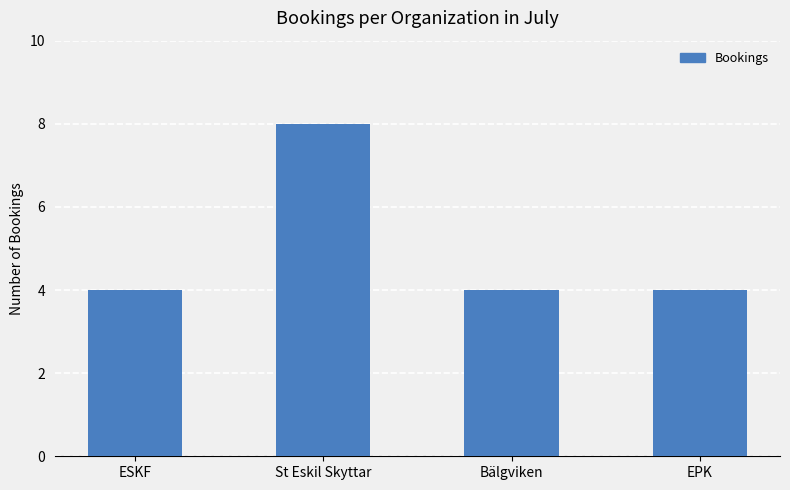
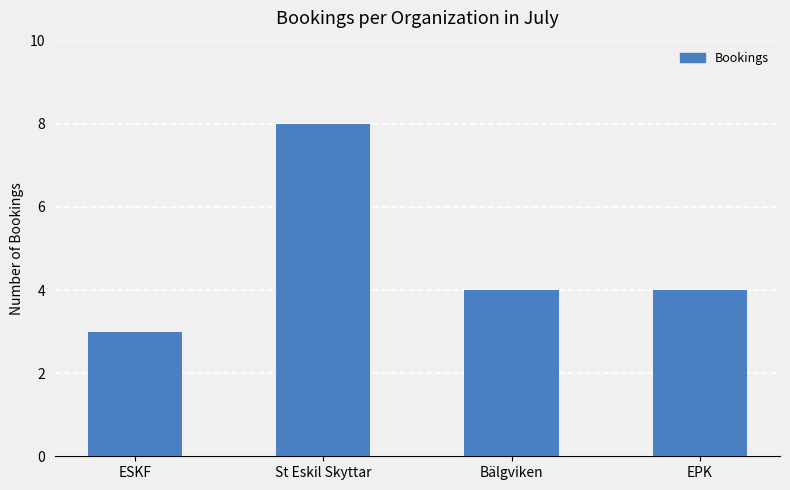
ESKF: 4 -> 3
